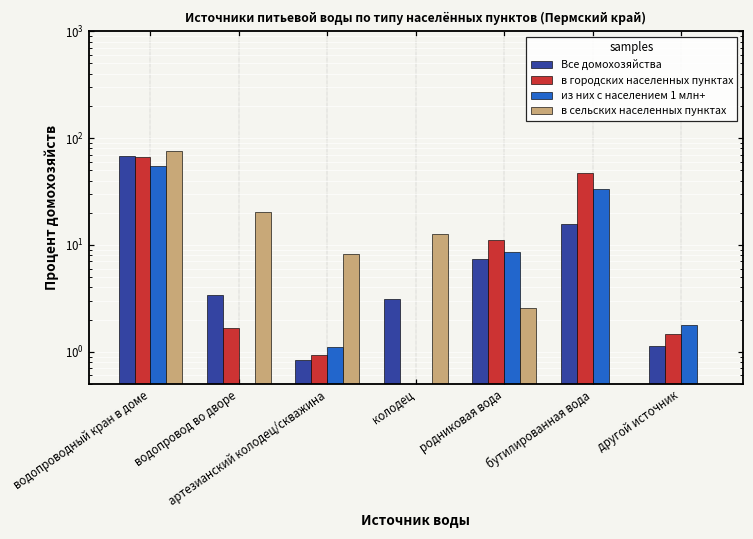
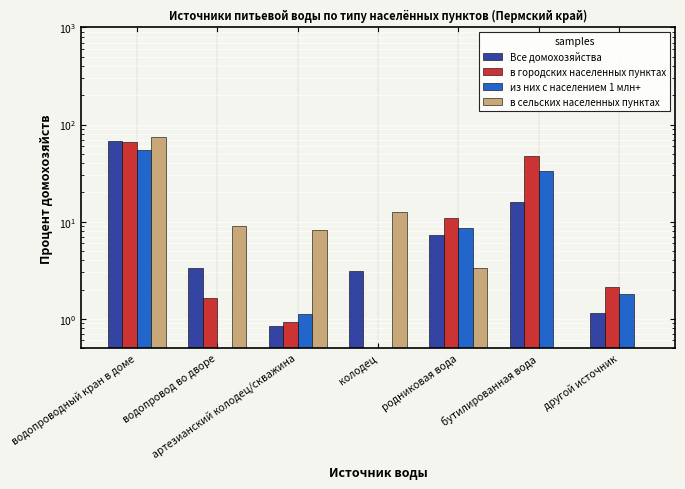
в сельских населенных пунктах, водопровод во дворе: 20 -> 9
в сельских населенных пунктах, родниковая вода: 2.6 -> 3.4
в городских населенных пунктах, другой источник: 1.5 -> 2.1
